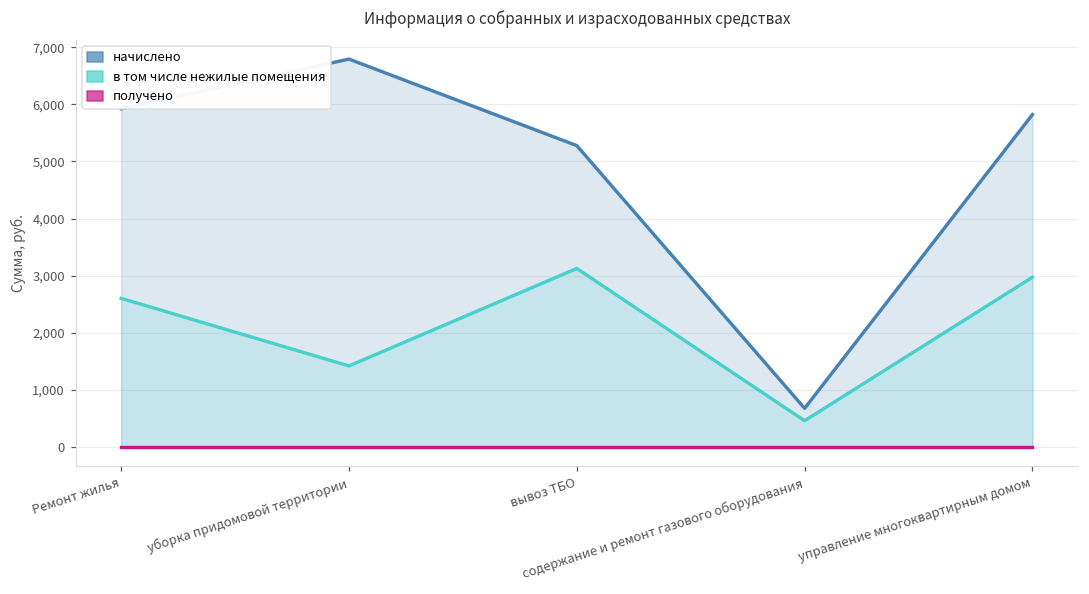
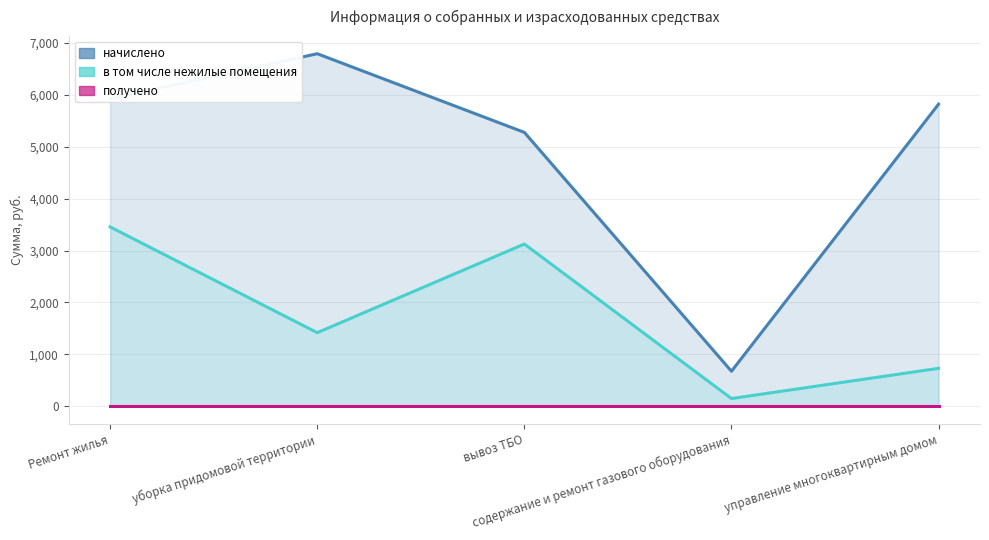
в том числе нежилые помещения, Ремонт жилья: 2,600 -> 3,500
в том числе нежилые помещения, содержание и ремонт газового оборудования: 500 -> 100
в том числе нежилые помещения, управление многоквартирным домом: 3,000 -> 700
